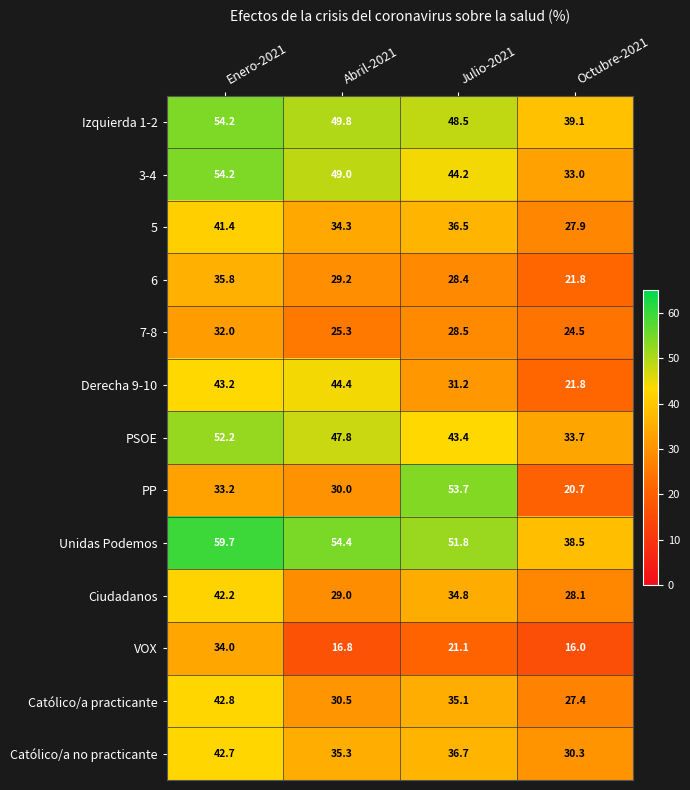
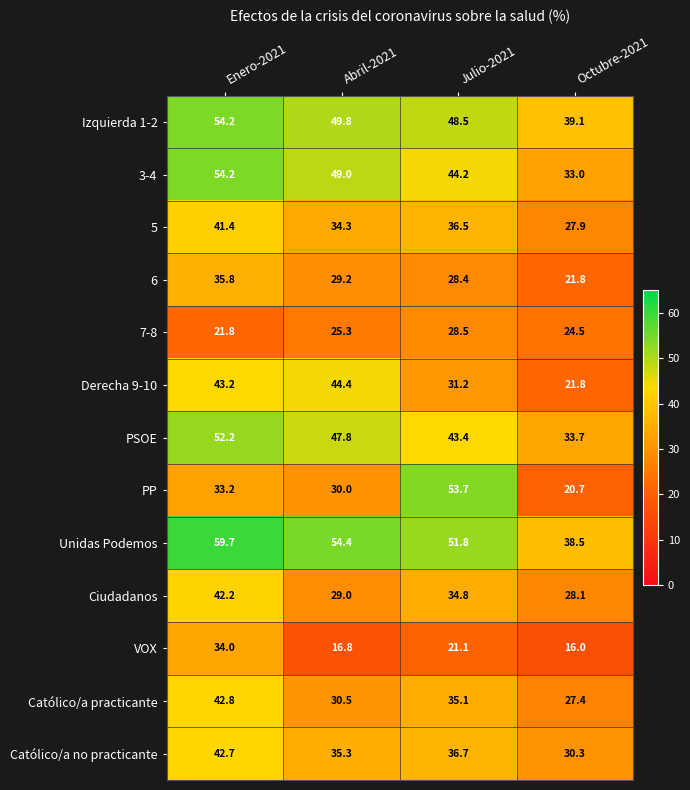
7-8, Enero-2021: 32.0 -> 21.8
